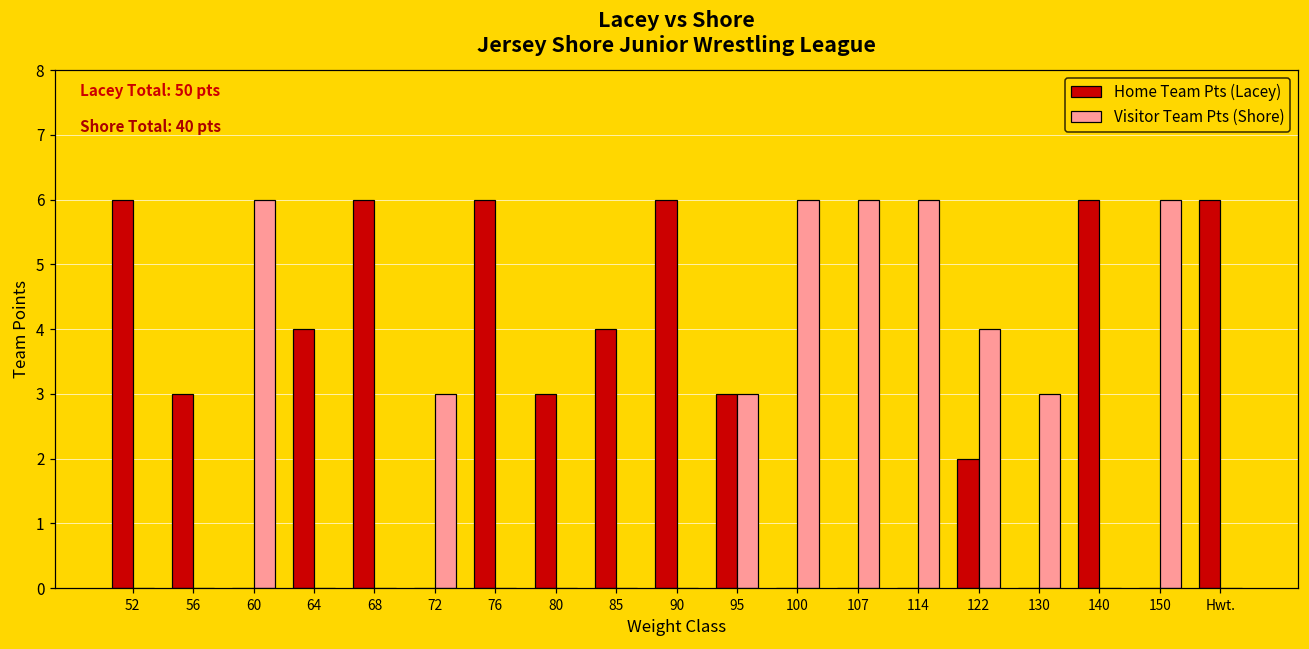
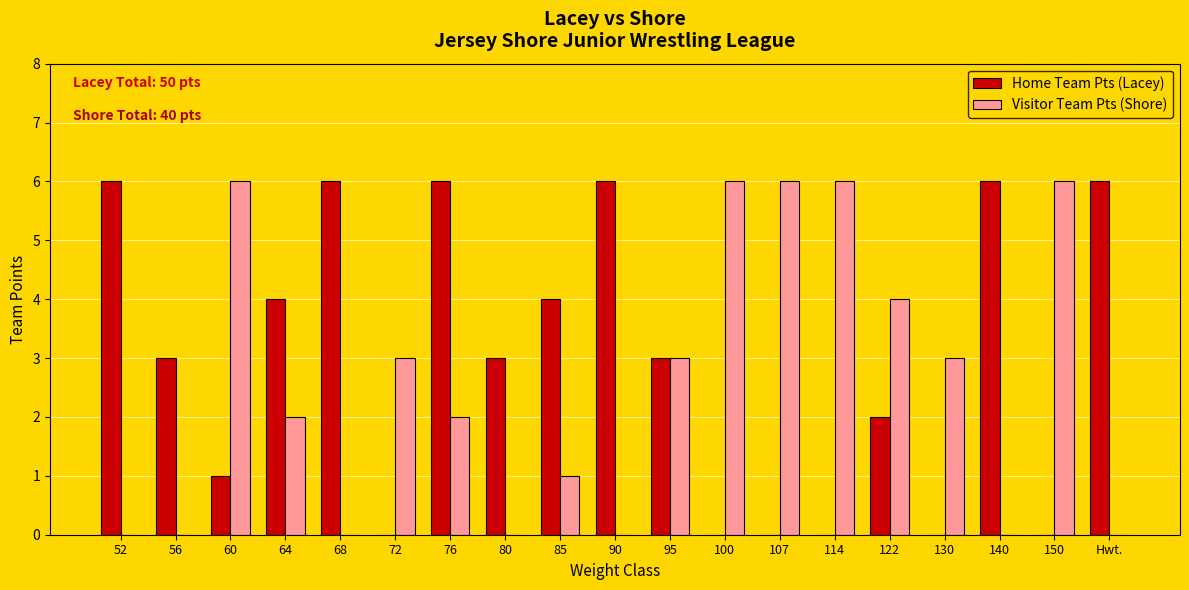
Home Team Pts (Lacey), 60: 0 -> 1
Visitor Team Pts (Shore), 64: 0 -> 2
Visitor Team Pts (Shore), 76: 0 -> 2
Visitor Team Pts (Shore), 85: 0 -> 1
